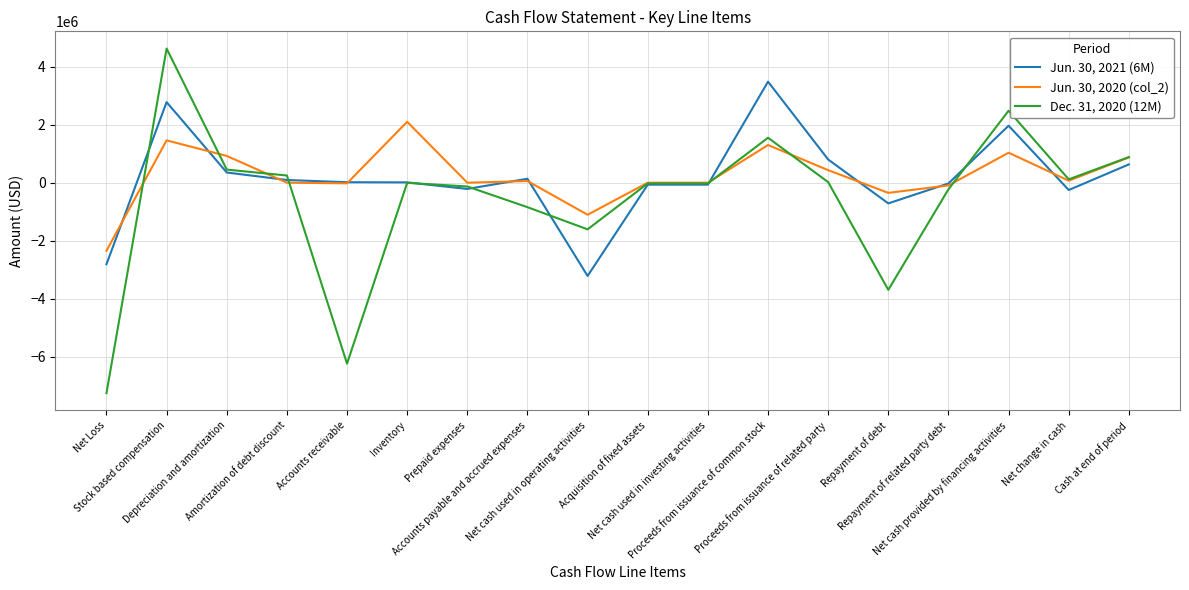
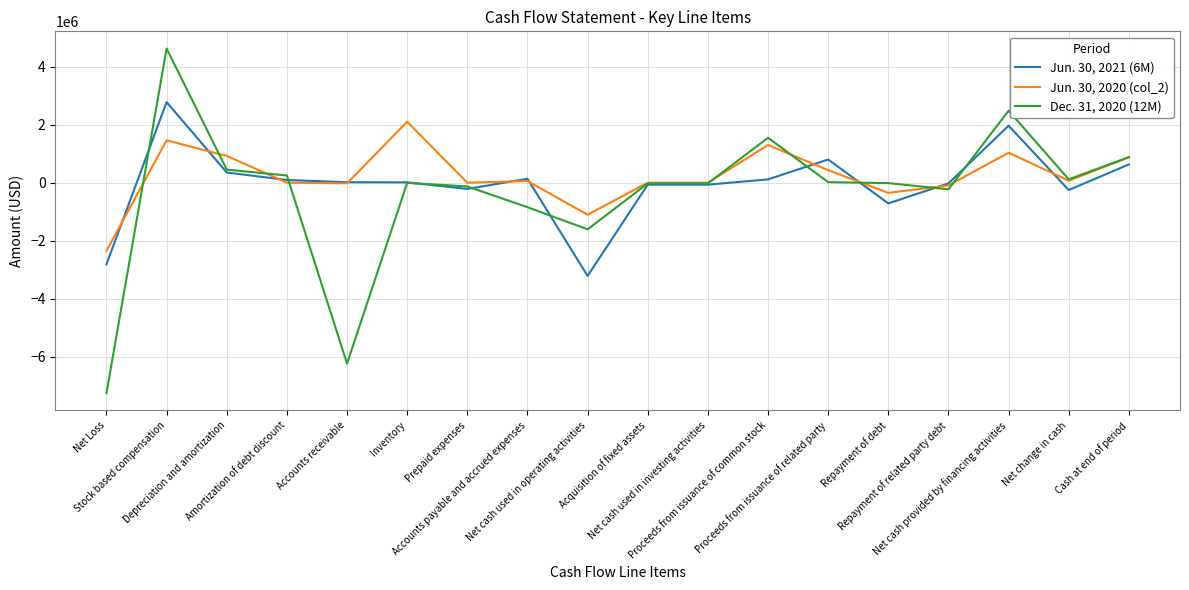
Jun. 30, 2021 (6M), Proceeds from issuance of common stock: 3500000 -> 100000
Dec. 31, 2020 (12M), Repayment of debt: -3700000 -> 0
